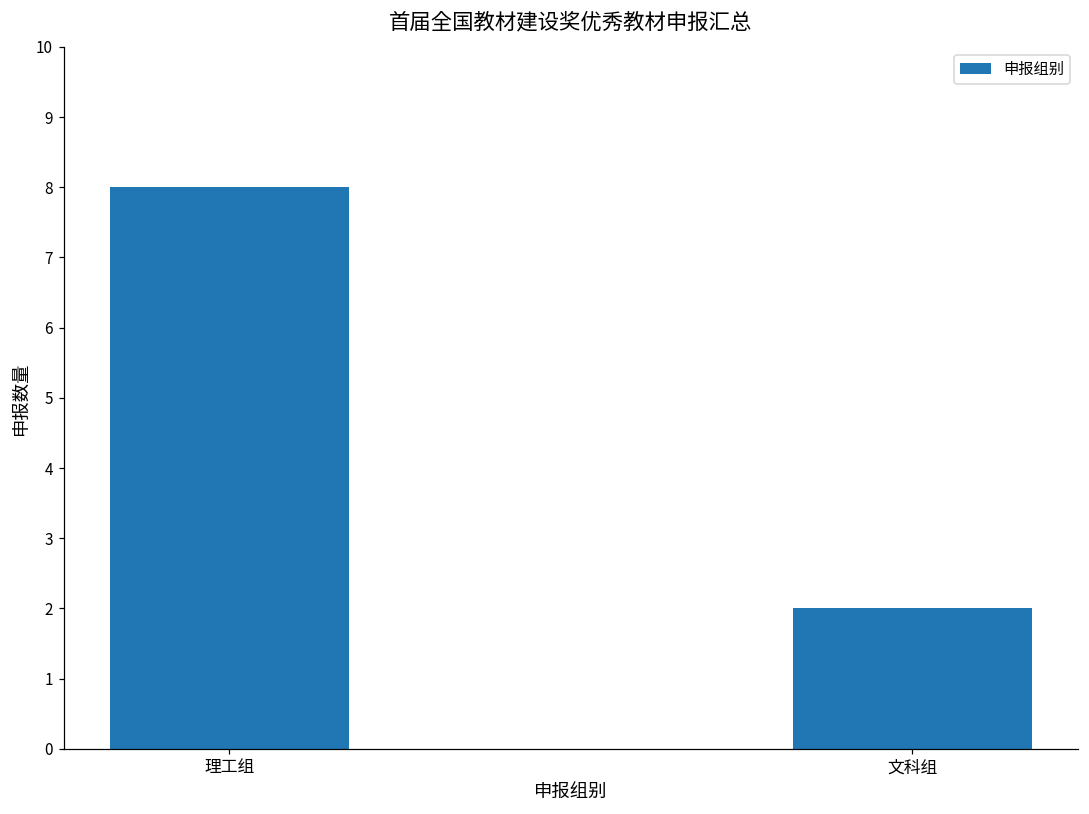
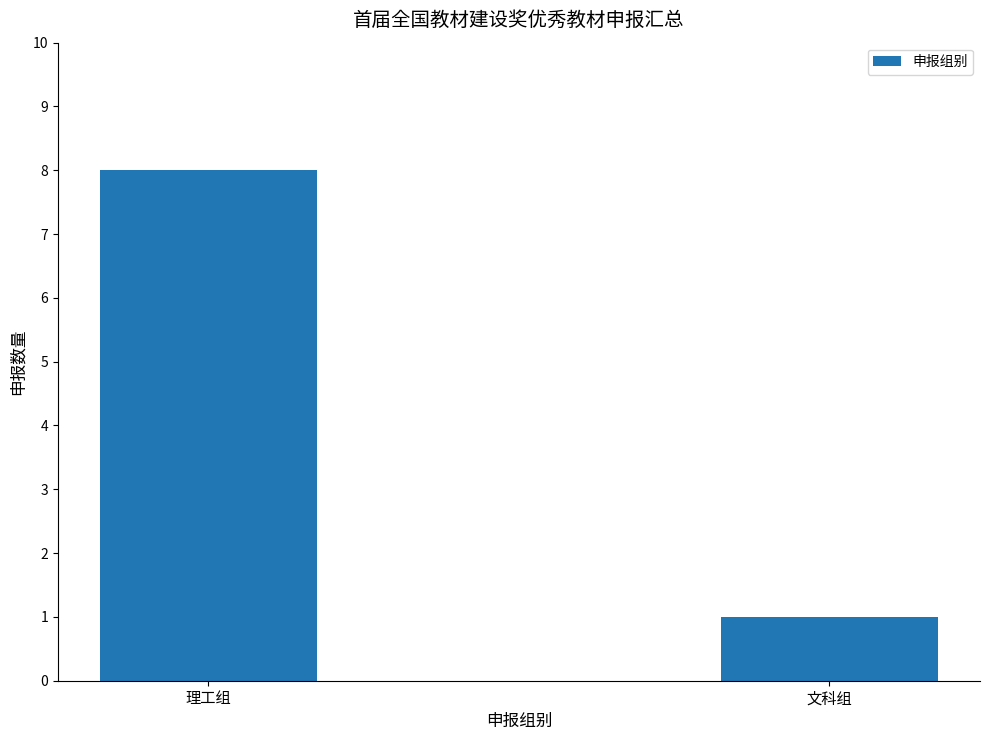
文科组: 2 -> 1
